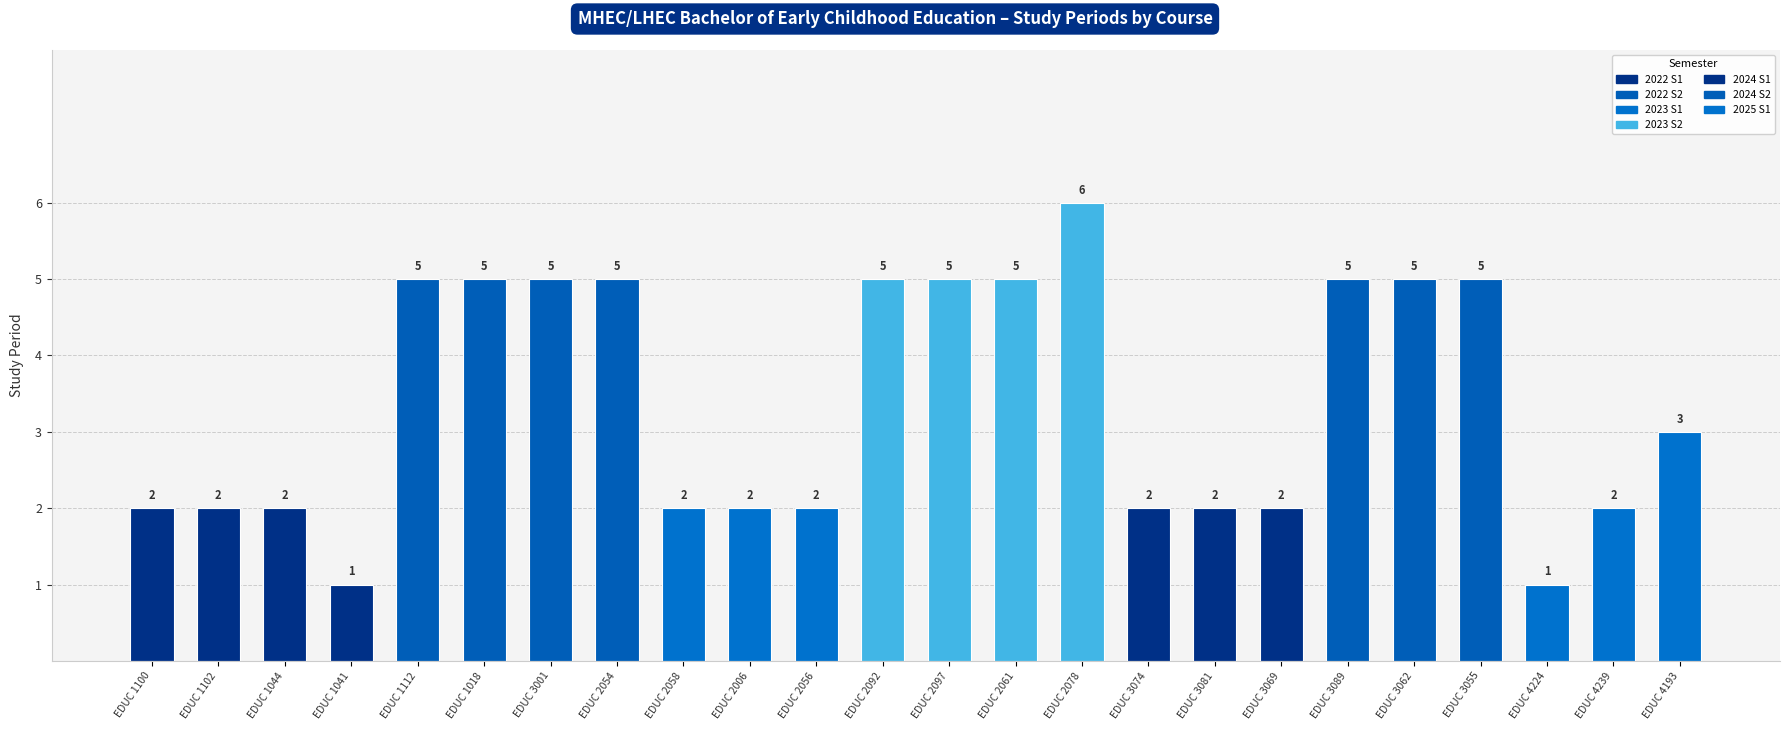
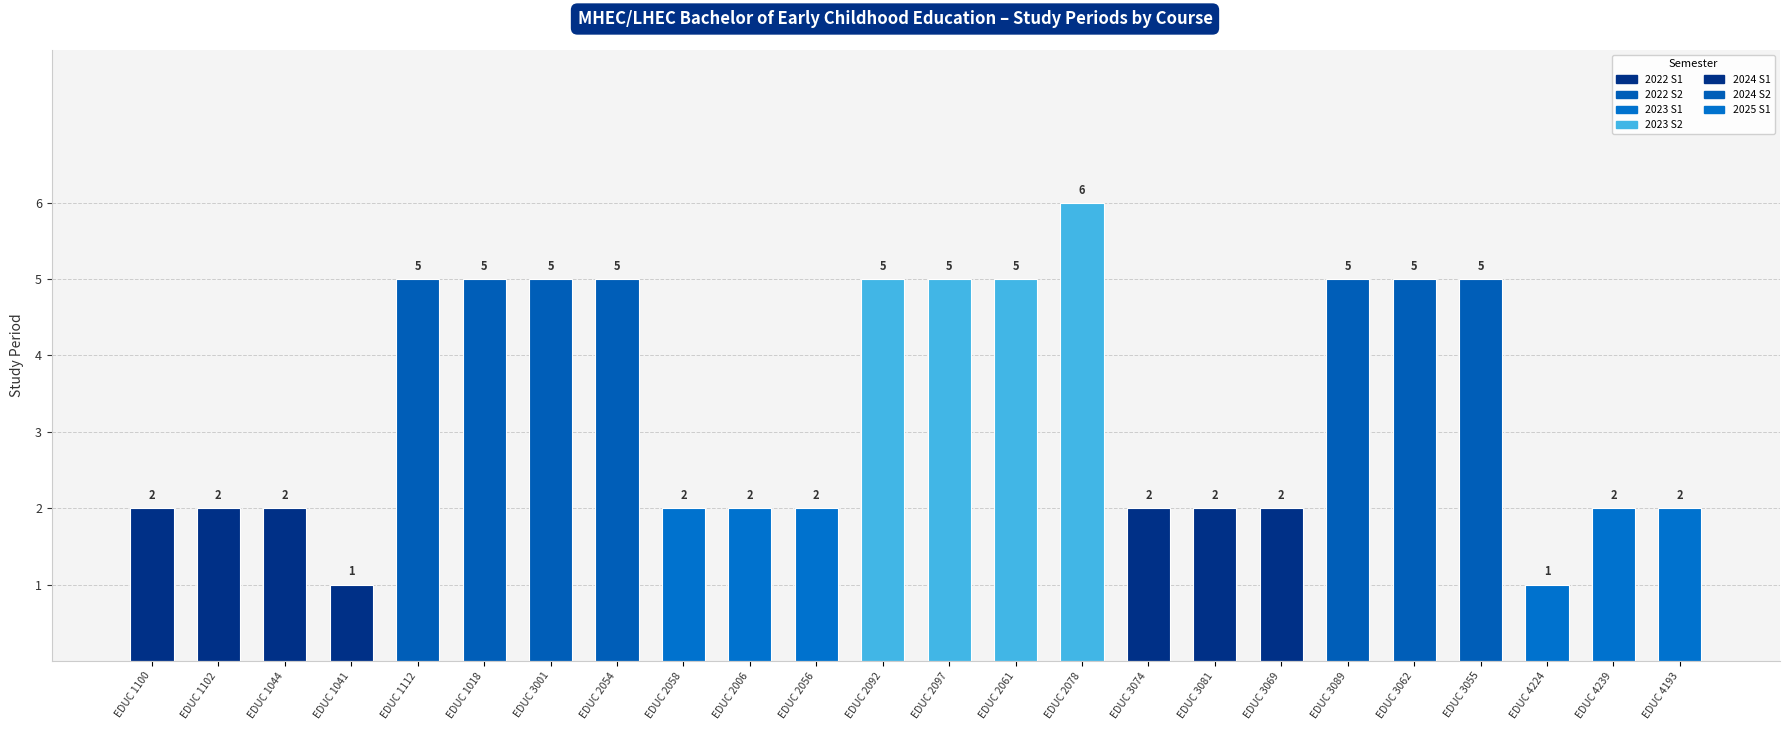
EDUC 4193: 3 -> 2
